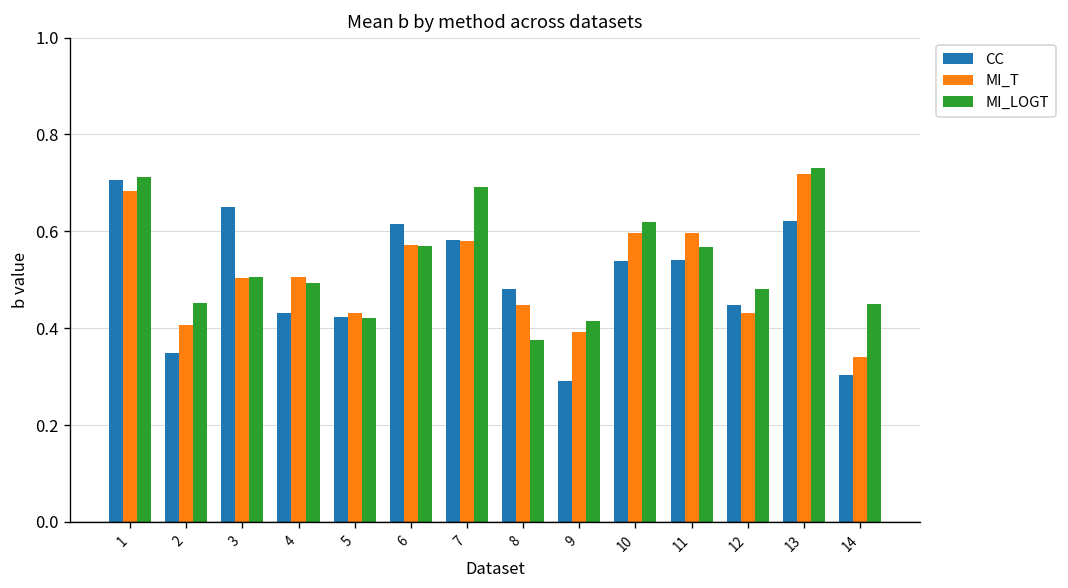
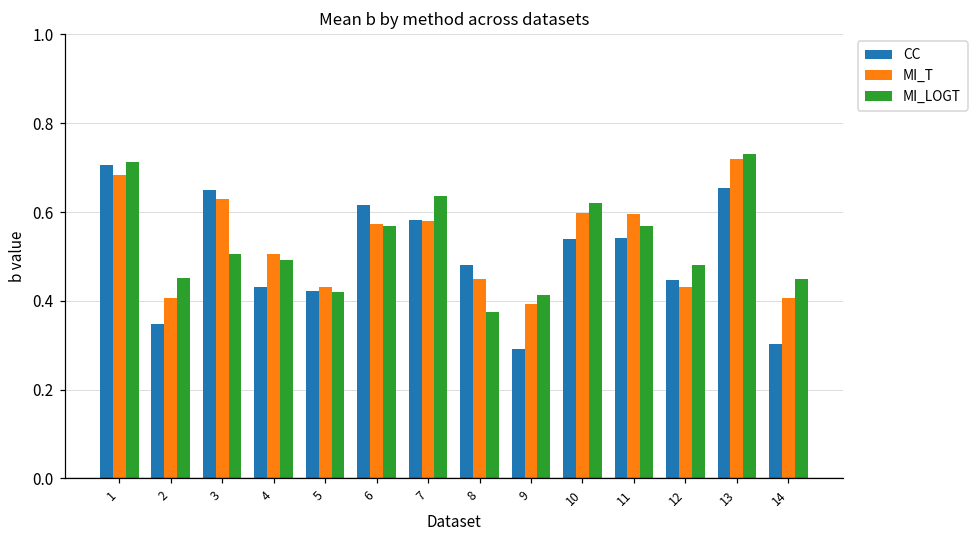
MI_T, 3: 0.50 -> 0.63
MI_LOGT, 7: 0.69 -> 0.64
CC, 13: 0.62 -> 0.65
MI_T, 14: 0.34 -> 0.41
